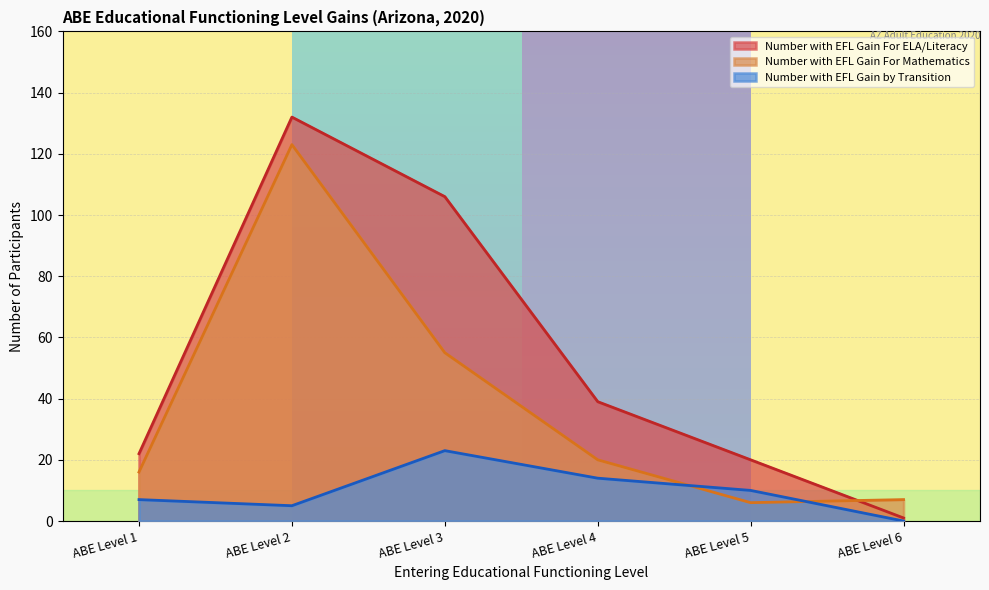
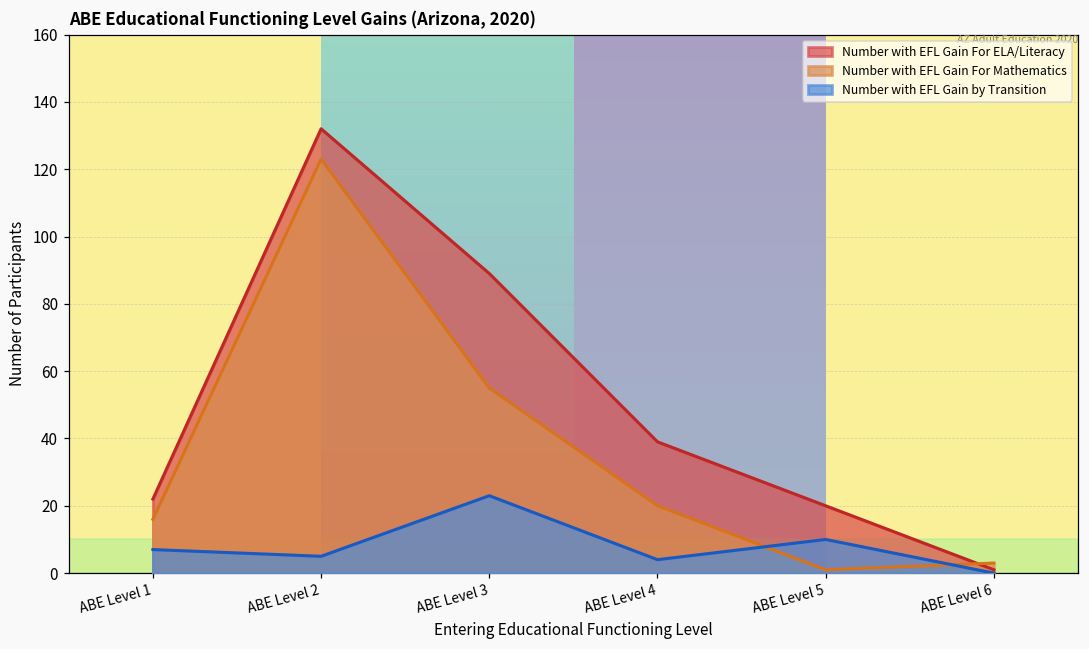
Number with EFL Gain For ELA/Literacy, ABE Level 3: 106 -> 89
Number with EFL Gain by Transition, ABE Level 4: 14 -> 4
Number with EFL Gain For Mathematics, ABE Level 5: 6 -> 1
Number with EFL Gain For Mathematics, ABE Level 6: 7 -> 3
